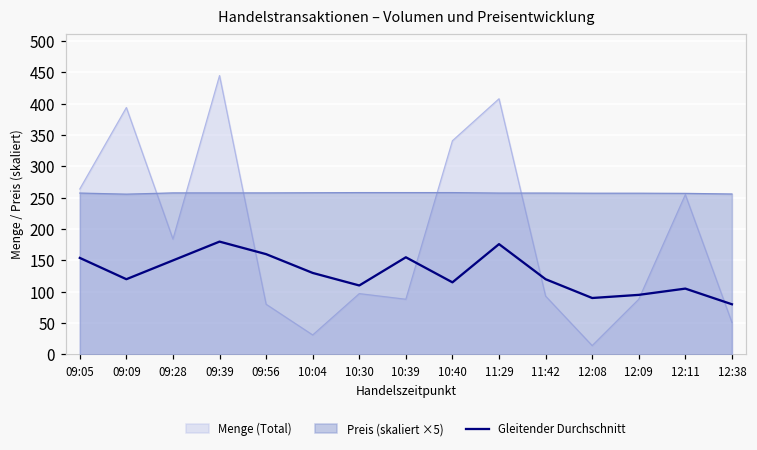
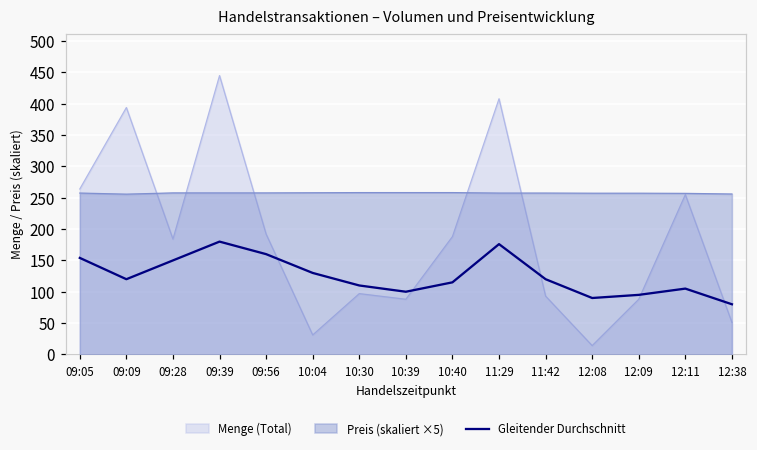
Menge (Total), 09:56: 80 -> 190
Gleitender Durchschnitt, 10:39: 160 -> 100
Menge (Total), 10:40: 340 -> 190
